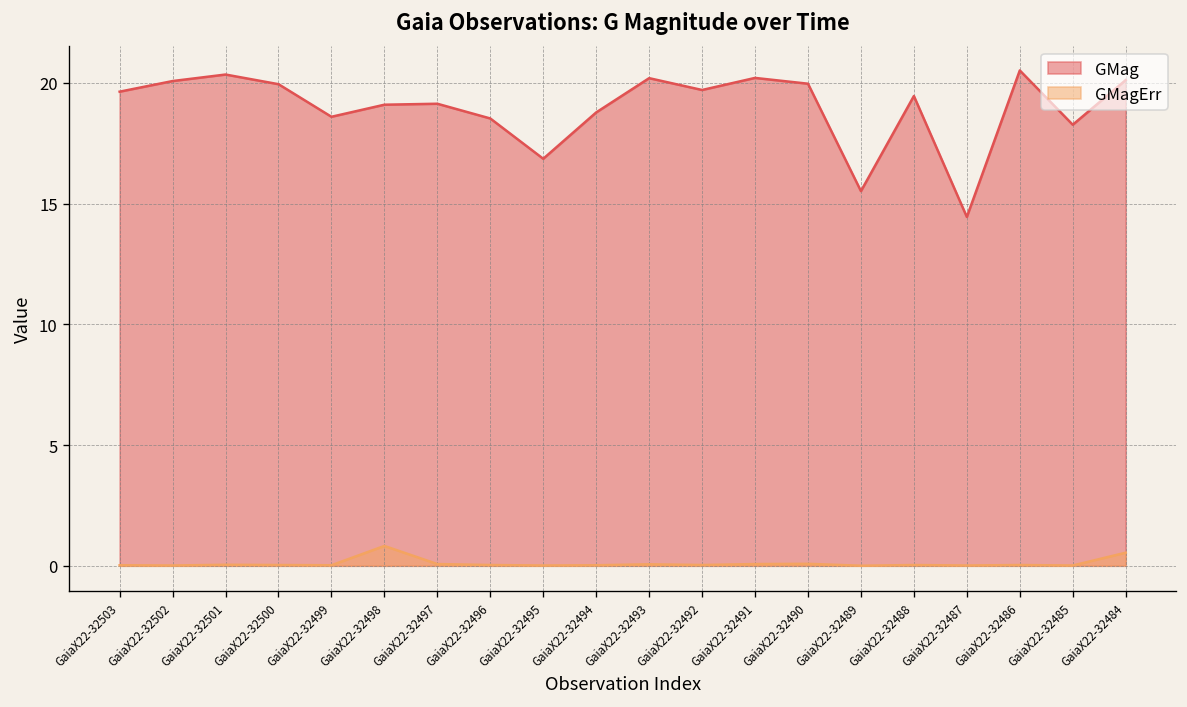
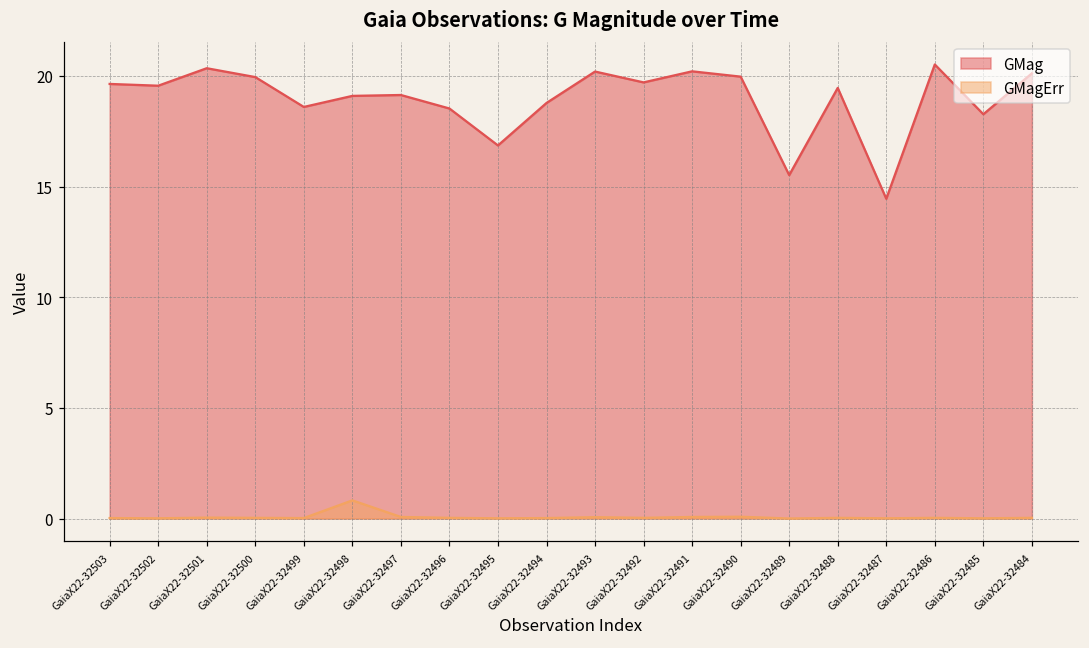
GMag, GaiaX22-32502: 20.1 -> 19.6
GMagErr, GaiaX22-32484: 0.5 -> 0.0
